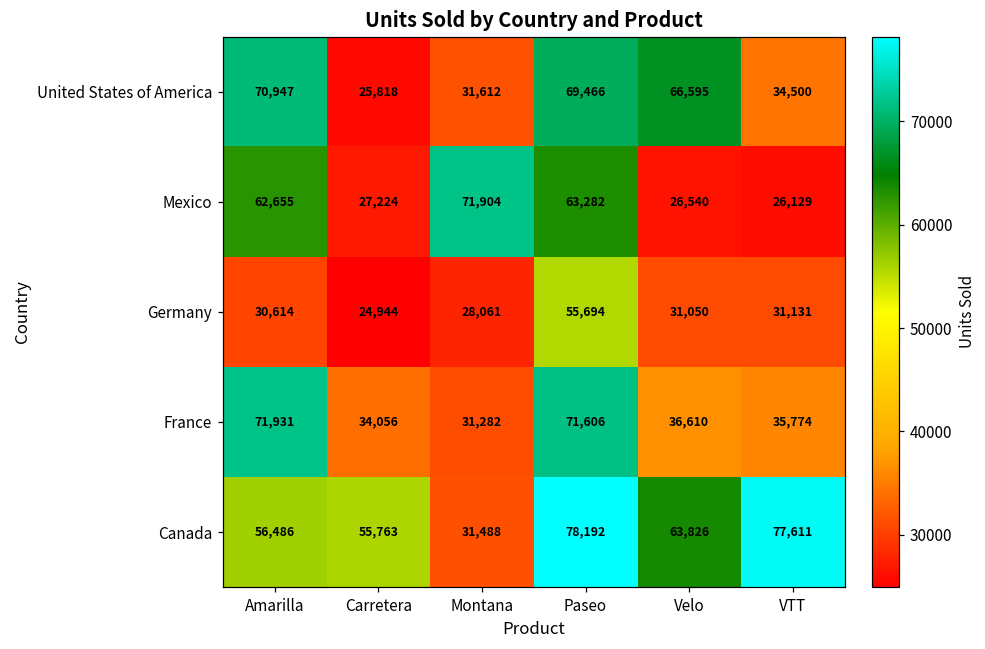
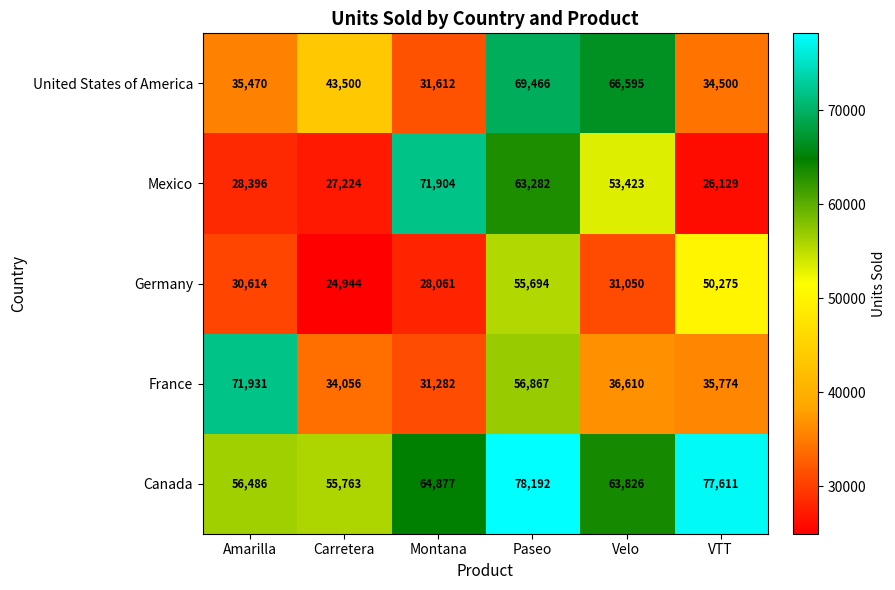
United States of America, Amarilla: 70,947 -> 35,470
United States of America, Carretera: 25,818 -> 43,500
Mexico, Amarilla: 62,655 -> 28,396
Mexico, Velo: 26,540 -> 53,423
Germany, VTT: 31,131 -> 50,275
France, Paseo: 71,606 -> 56,867
Canada, Montana: 31,488 -> 64,877
